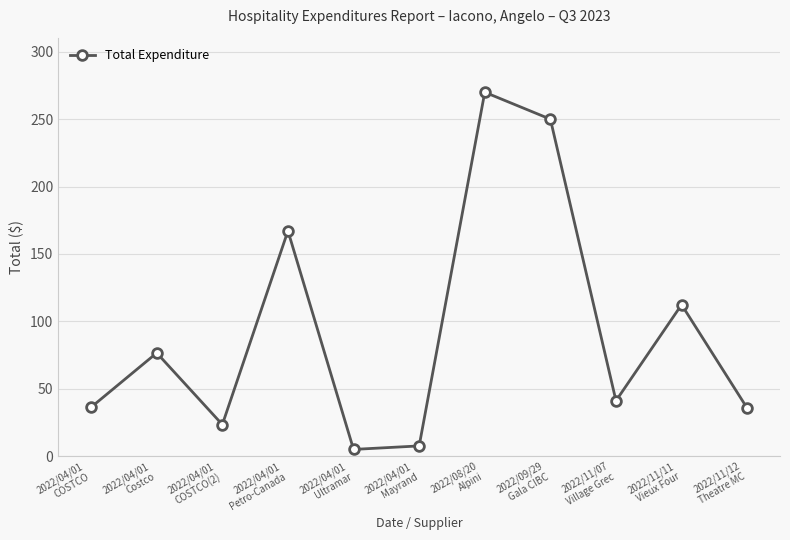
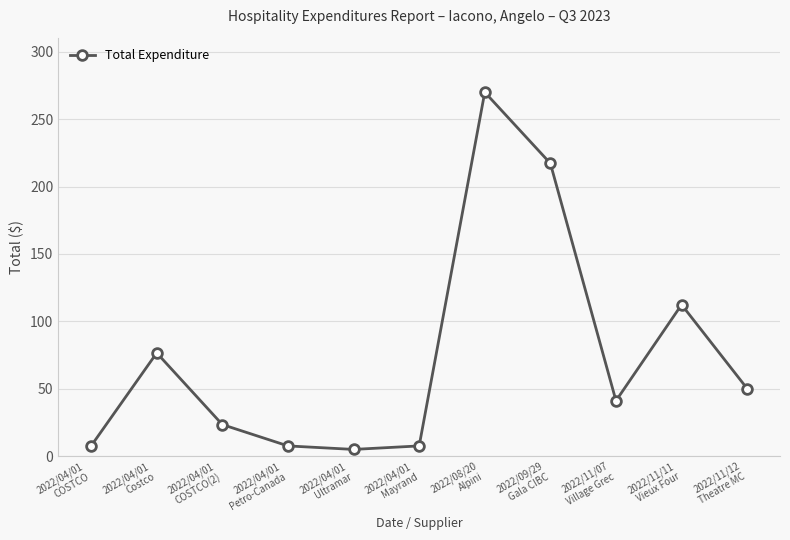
2022/04/01 COSTCO: 36 -> 7
2022/04/01 Petro-Canada: 167 -> 7
2022/09/29 Gala CIBC: 250 -> 217
2022/11/12 Theatre MC: 36 -> 50
